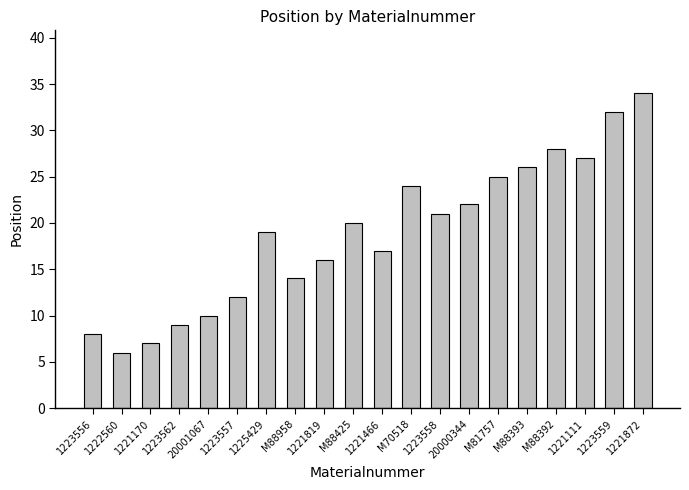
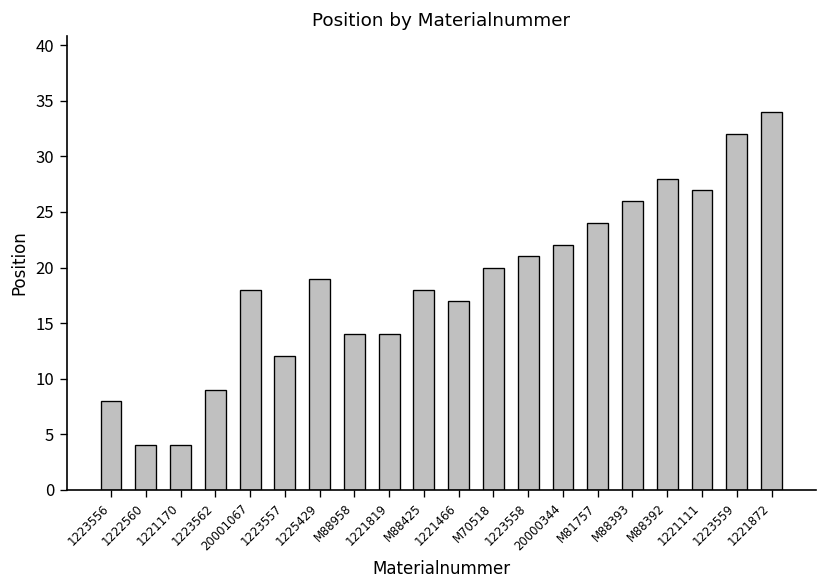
1222560: 6 -> 4
1221170: 7 -> 4
20001067: 10 -> 18
1221819: 16 -> 14
M88425: 20 -> 18
M70518: 24 -> 20
M81757: 25 -> 24
